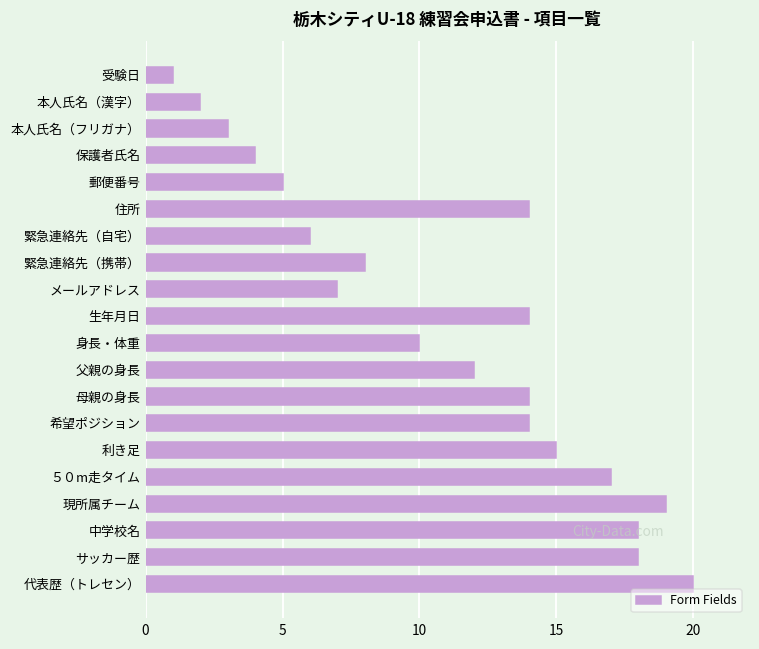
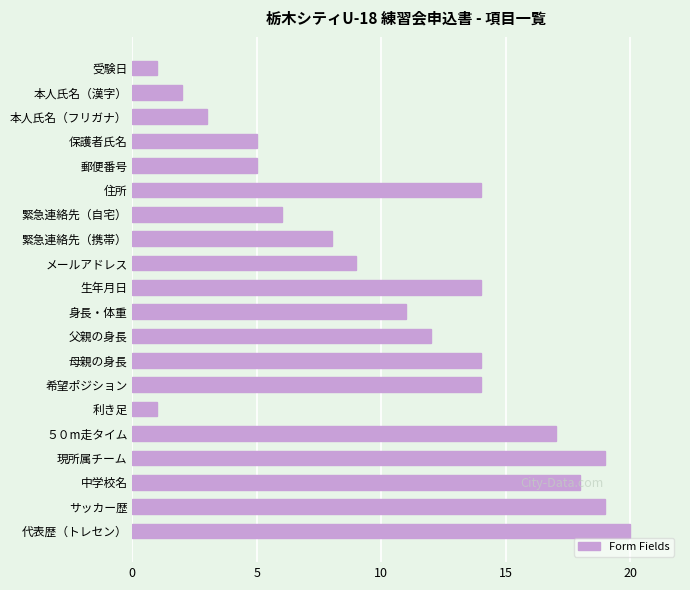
保護者氏名: 4 -> 5
メールアドレス: 7 -> 9
身長・体重: 10 -> 11
利き足: 15 -> 1
サッカー歴: 18 -> 19
